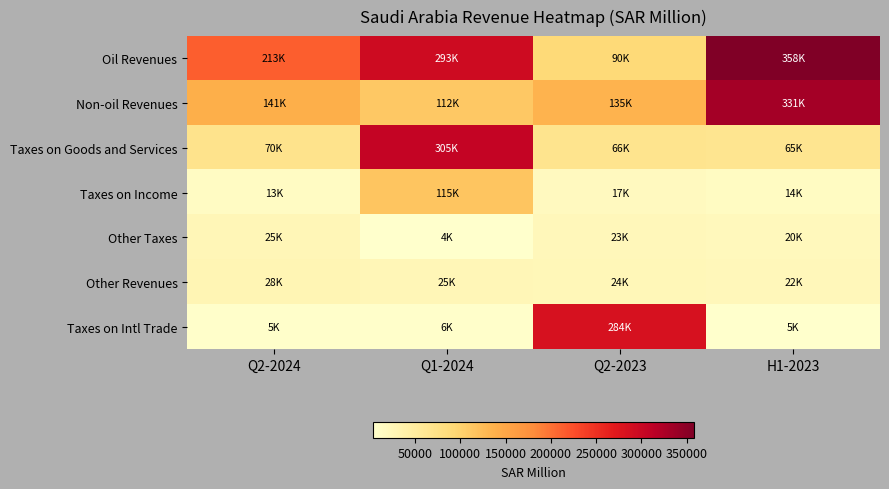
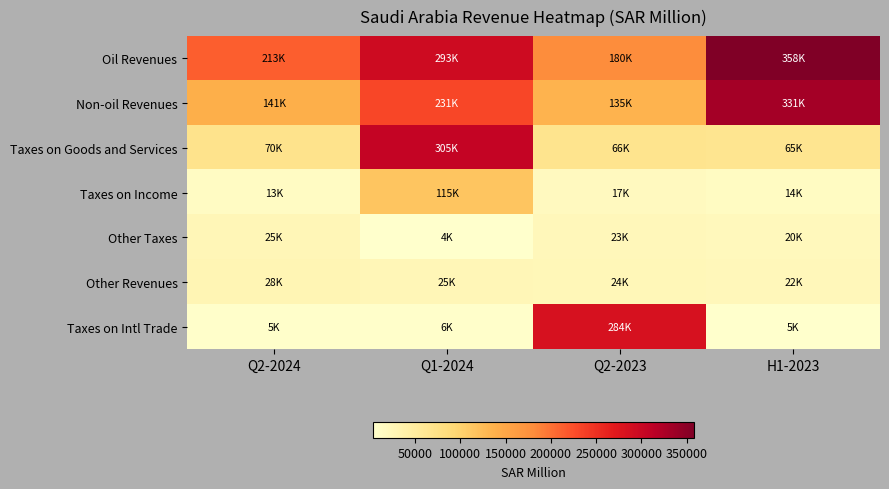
Oil Revenues, Q2-2023: 90K -> 180K
Non-oil Revenues, Q1-2024: 112K -> 231K
